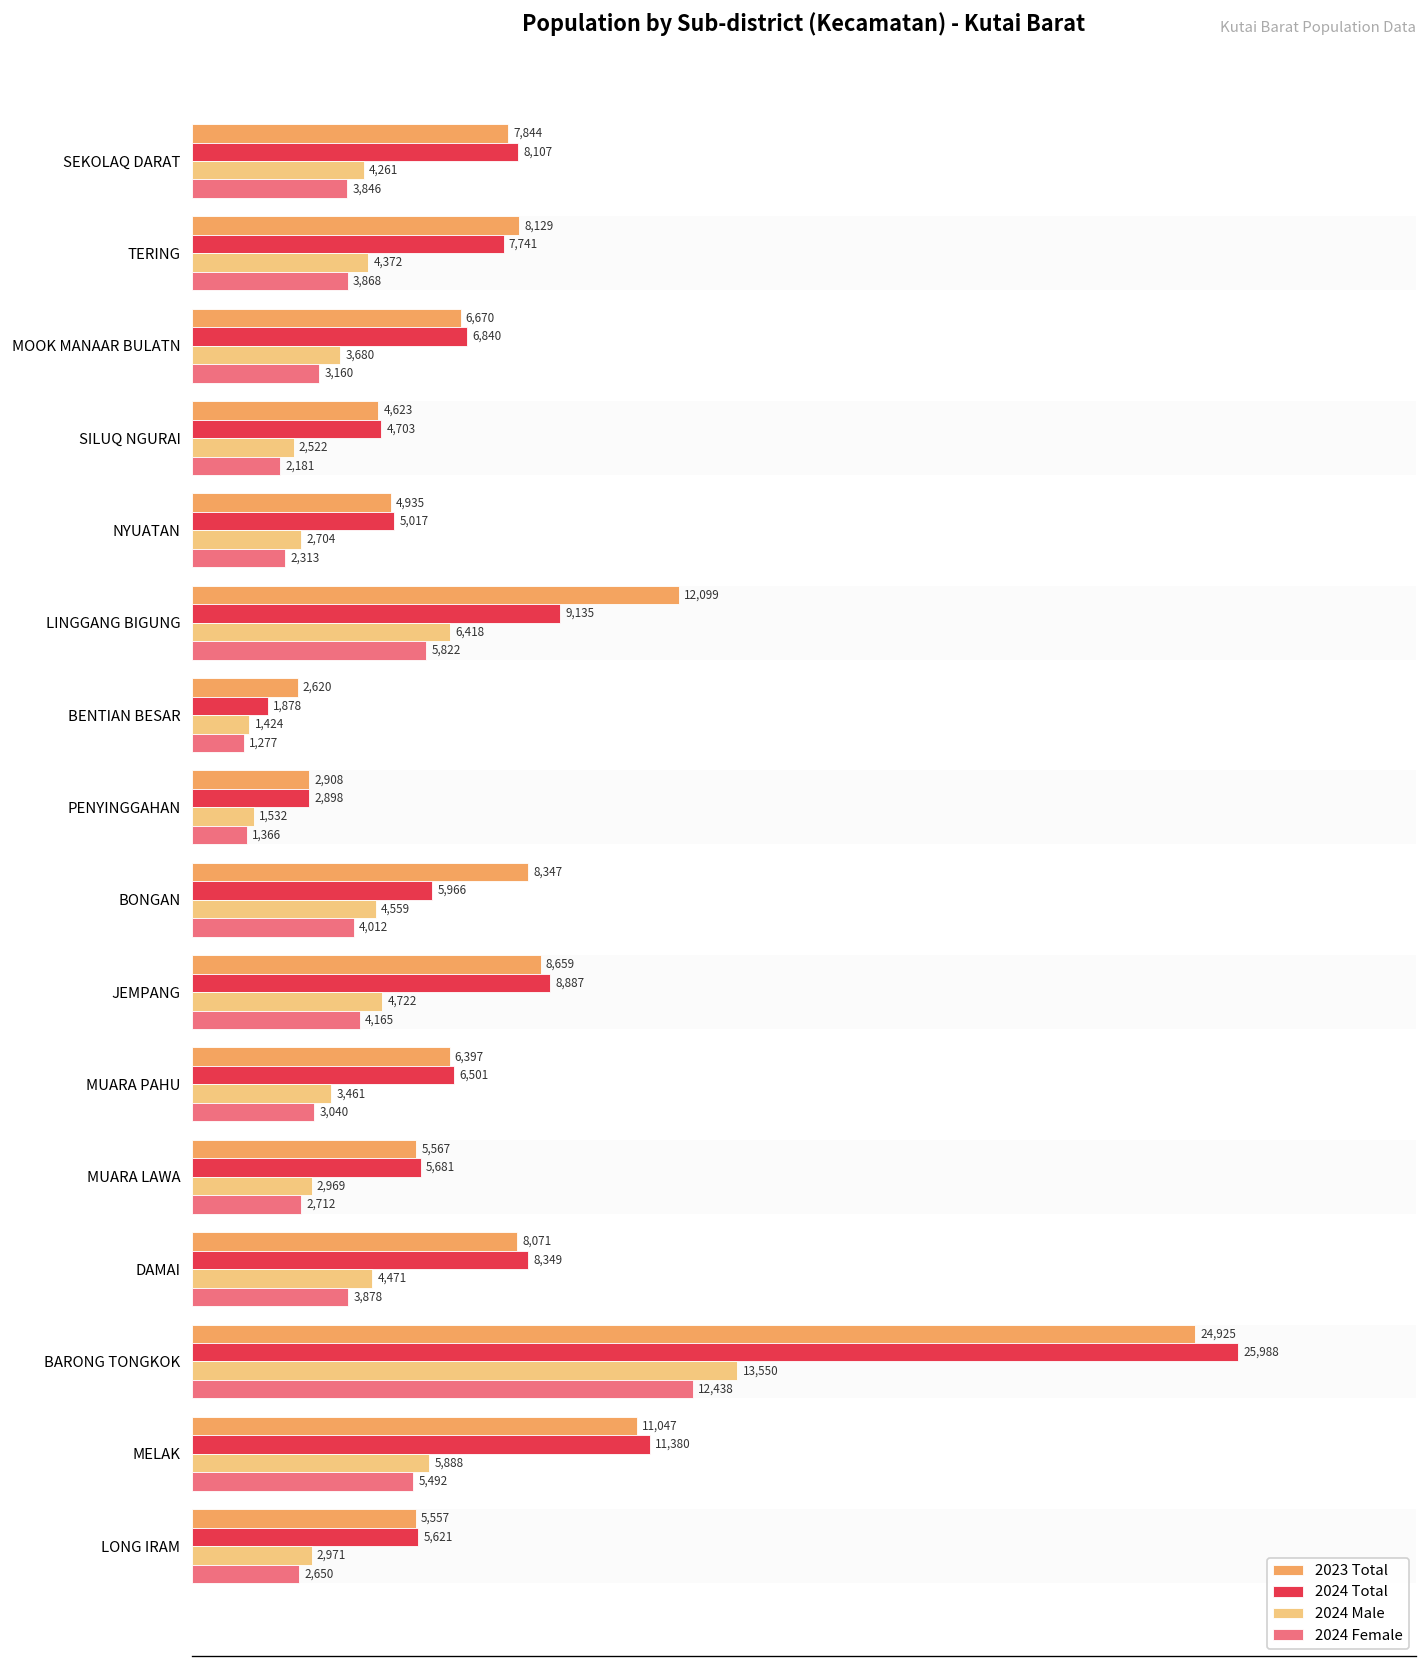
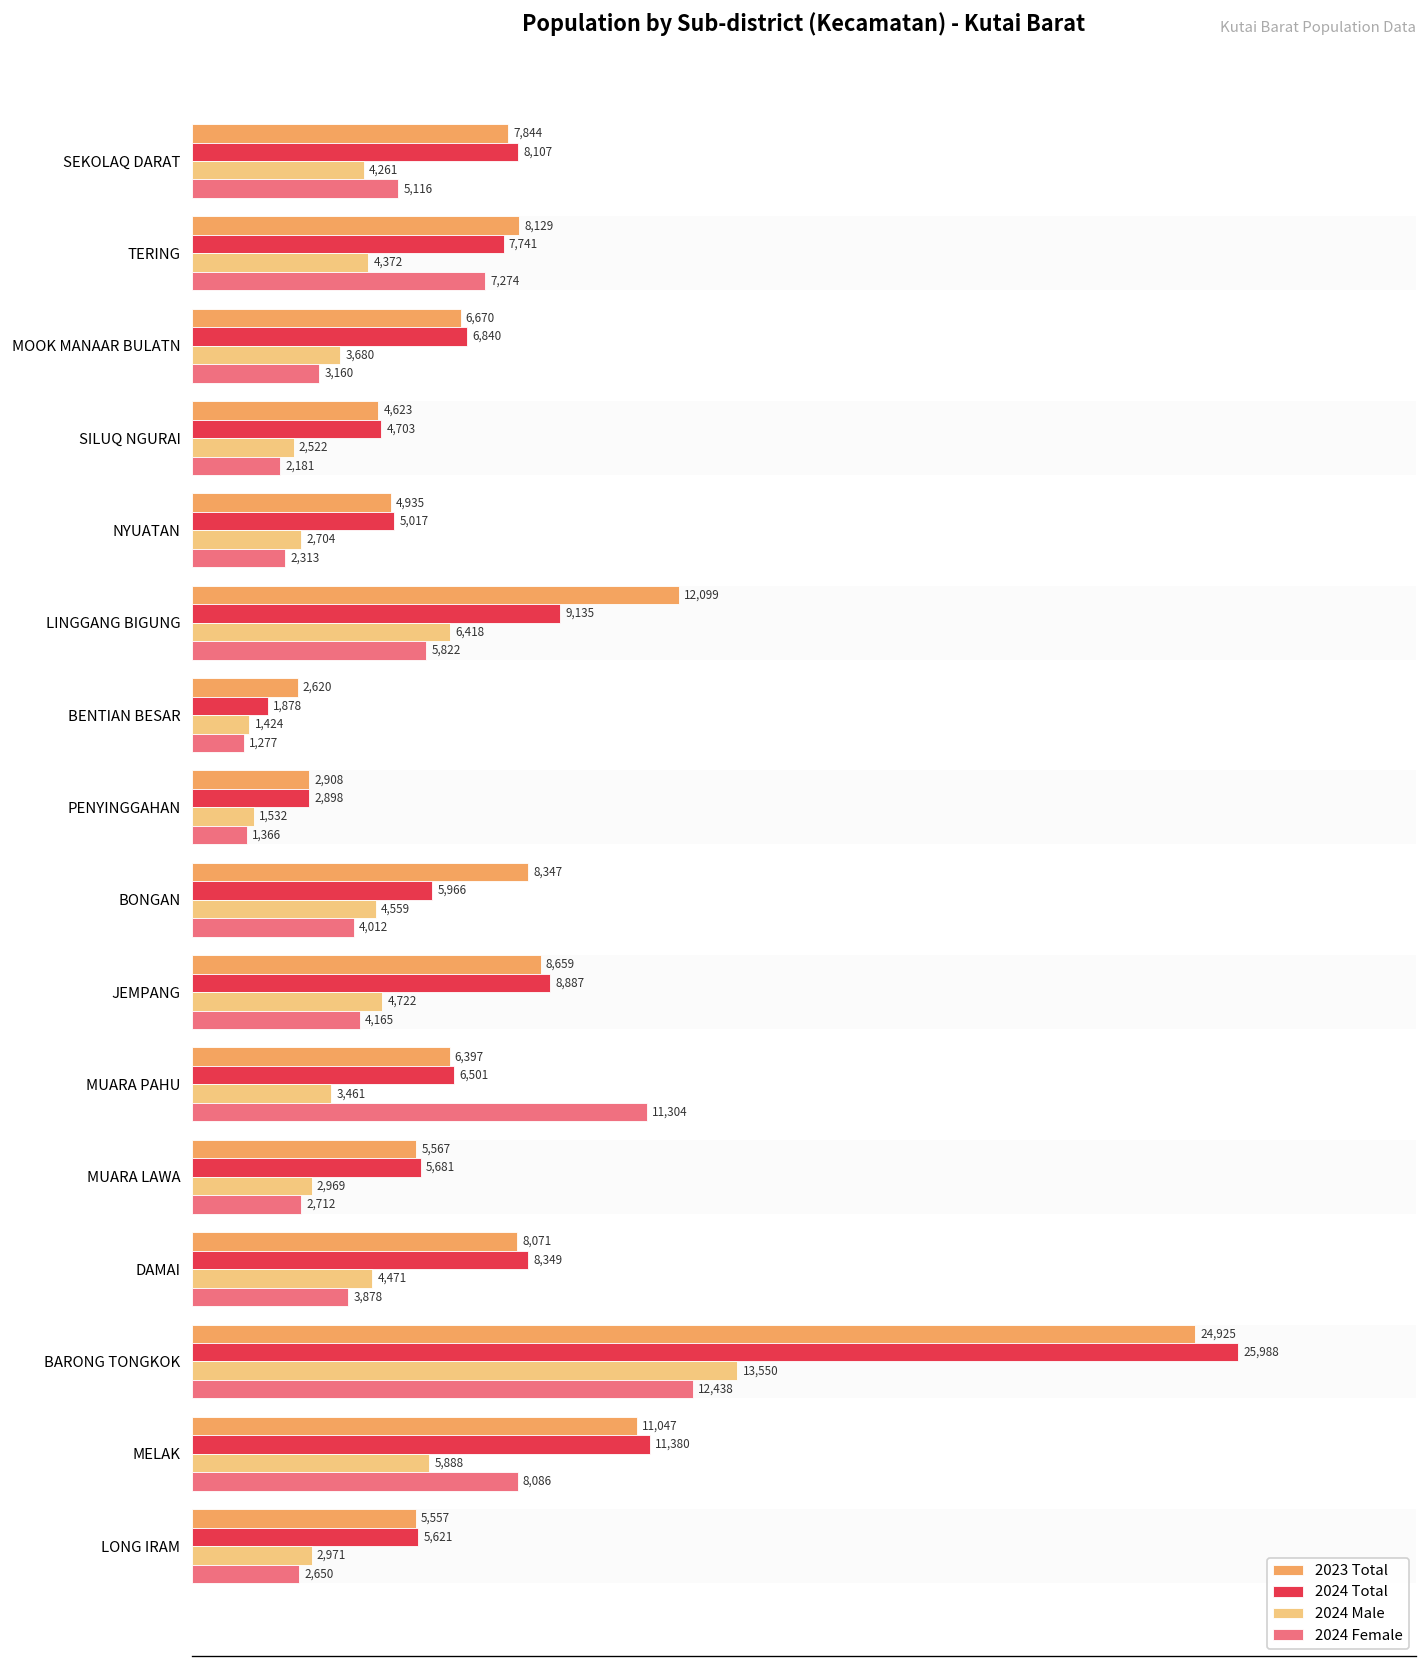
2024 Female, SEKOLAQ DARAT: 3,846 -> 5,116
2024 Female, TERING: 3,868 -> 7,274
2024 Female, MUARA PAHU: 3,040 -> 11,304
2024 Female, MELAK: 5,492 -> 8,086
